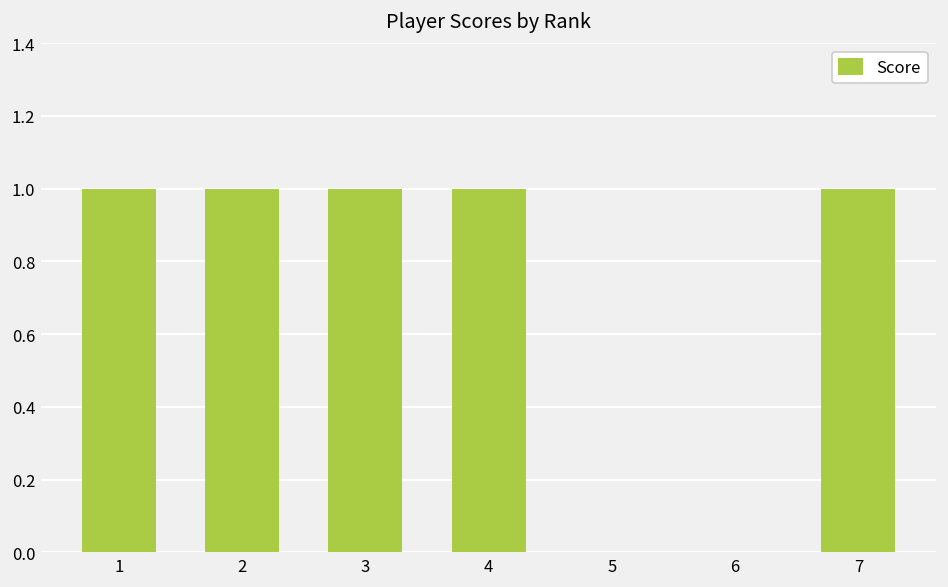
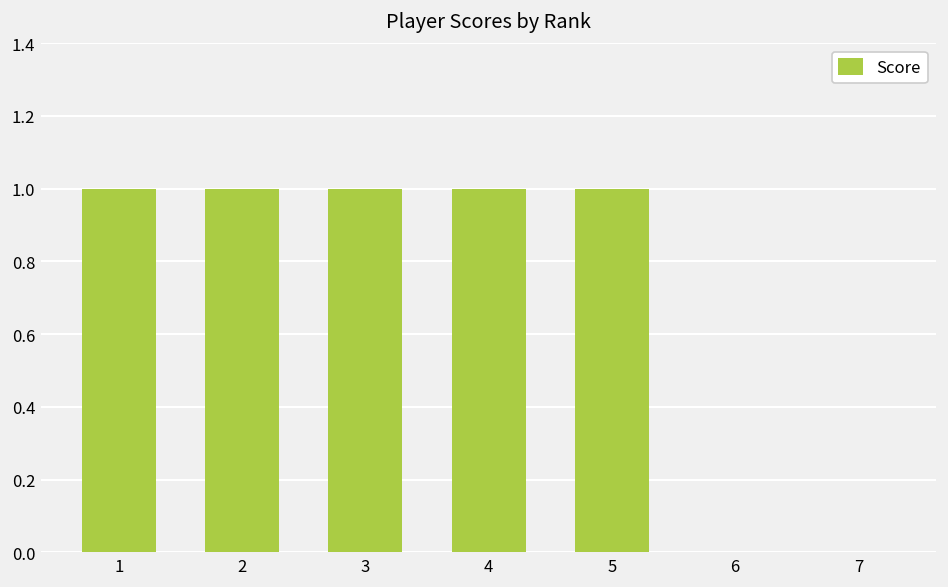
5: 0 -> 1
7: 1 -> 0
